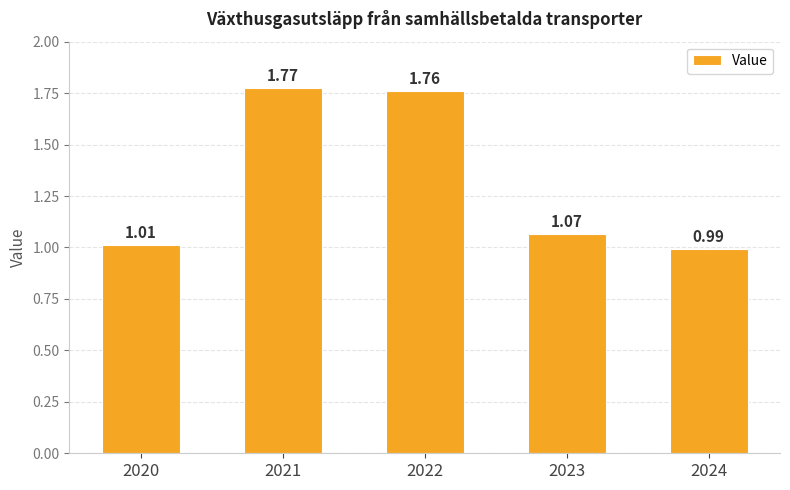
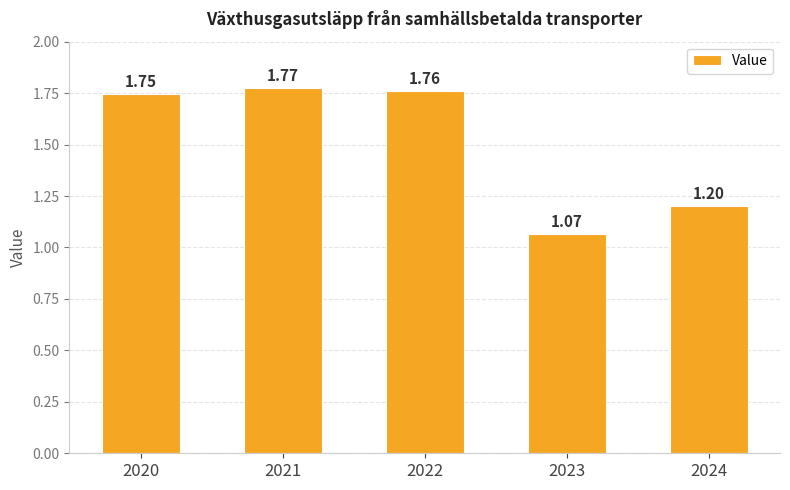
2020: 1.01 -> 1.75
2024: 0.99 -> 1.20
